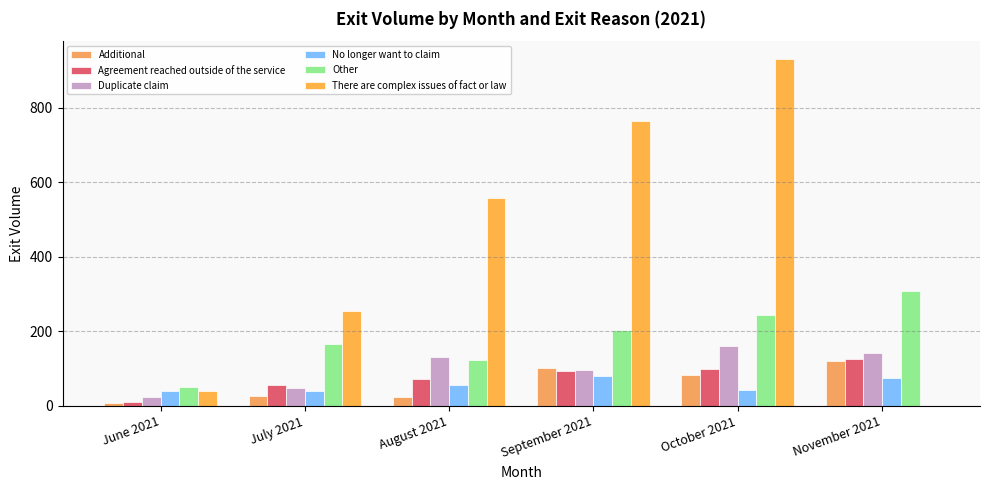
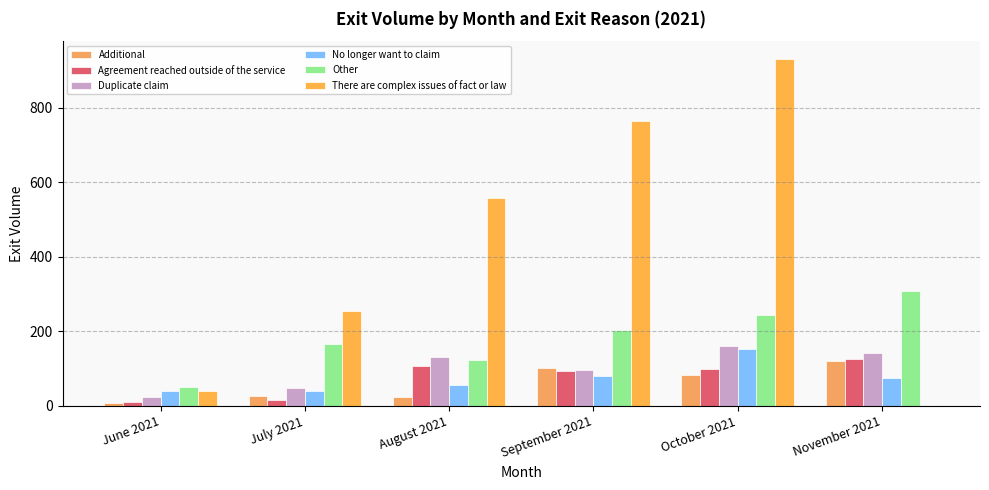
Agreement reached outside of the service, July 2021: 60 -> 20
Agreement reached outside of the service, August 2021: 70 -> 110
No longer want to claim, October 2021: 40 -> 150
